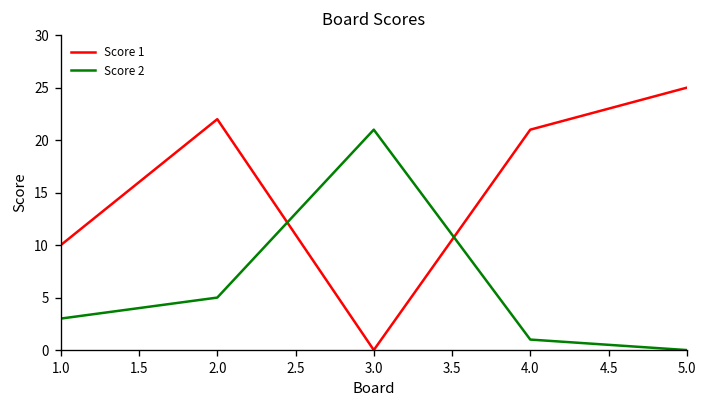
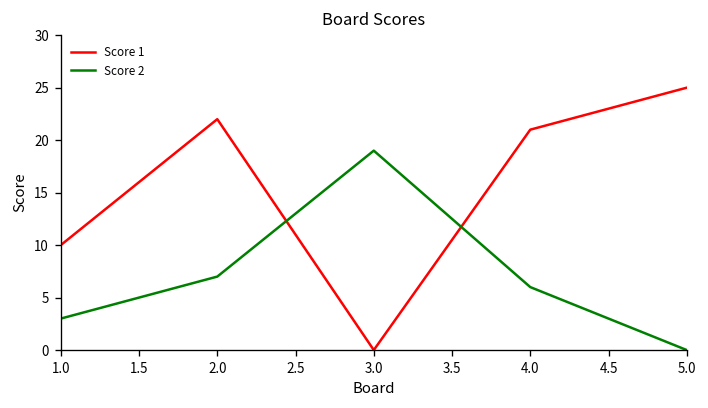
Score 2, 2.0: 5 -> 7
Score 2, 3.0: 21 -> 19
Score 2, 4.0: 1 -> 6
